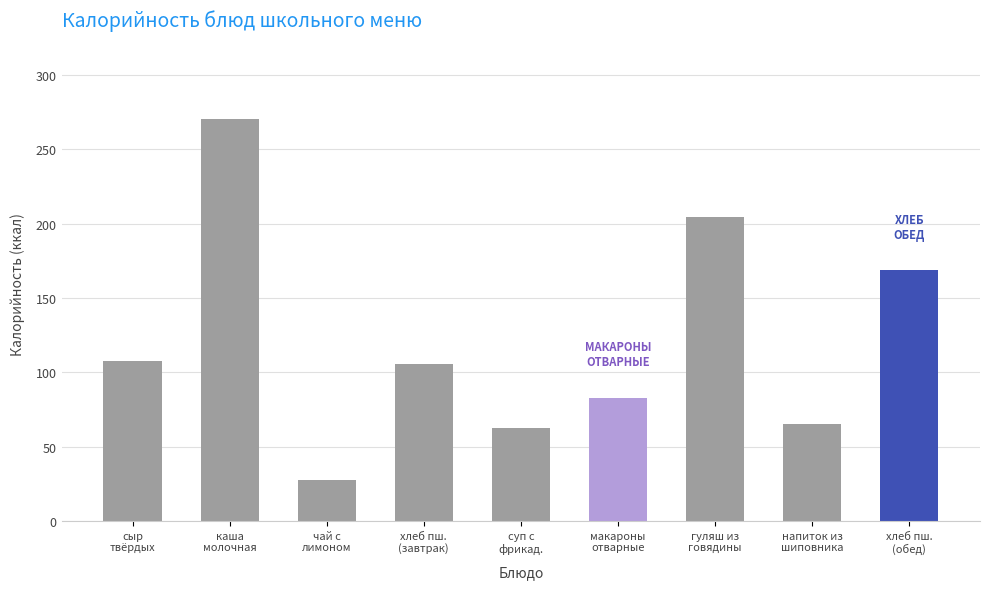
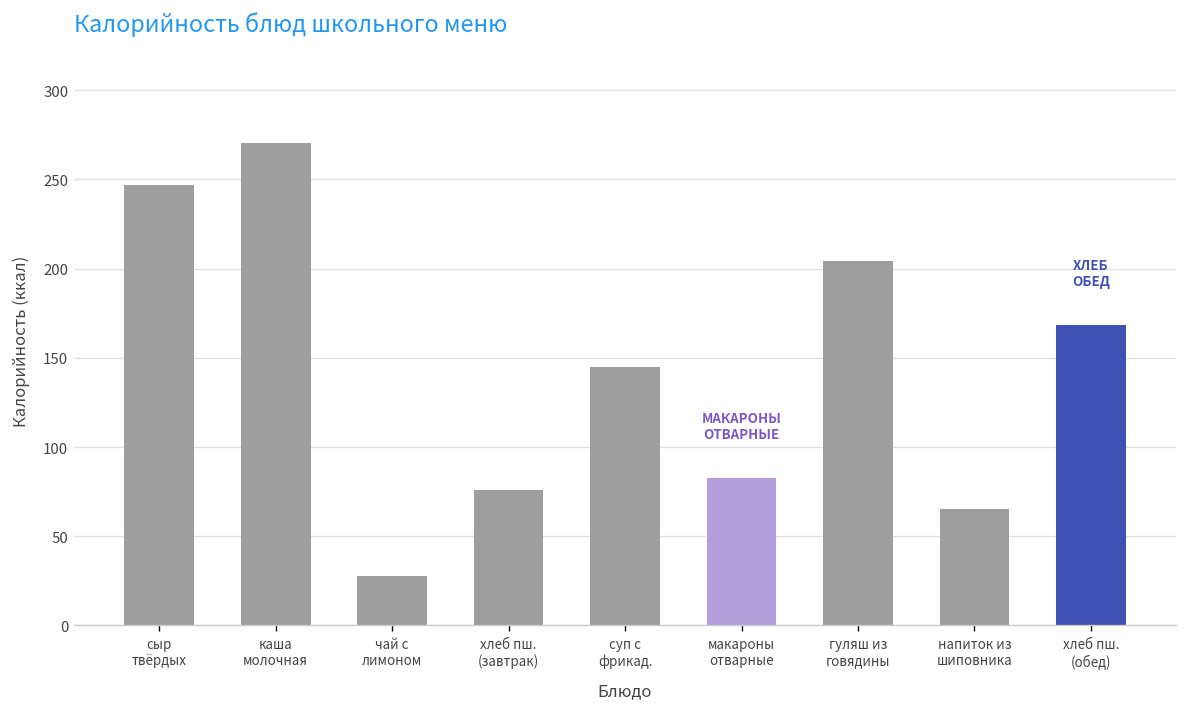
сыр твёрдых: 108 -> 247
хлеб пш. (завтрак): 106 -> 76
суп с фрикад.: 62 -> 145
